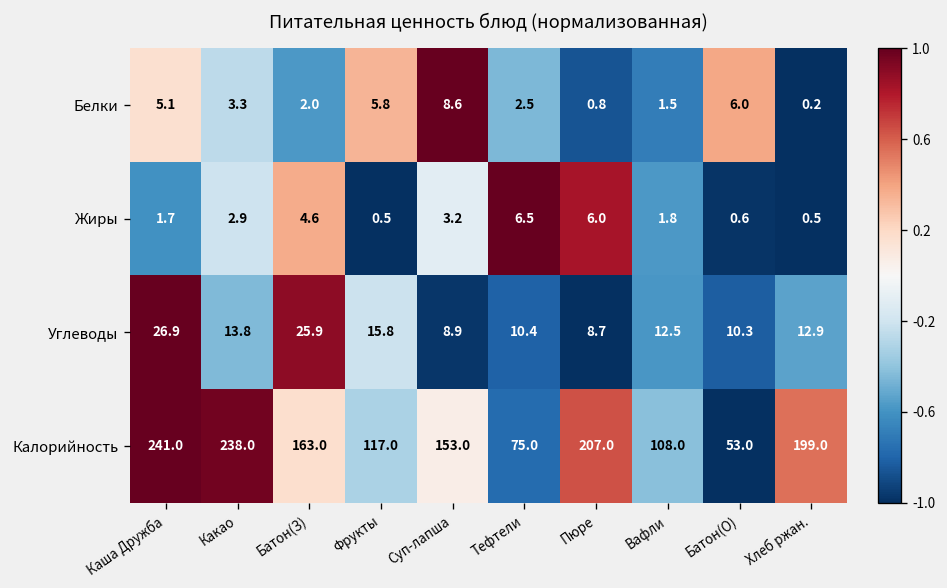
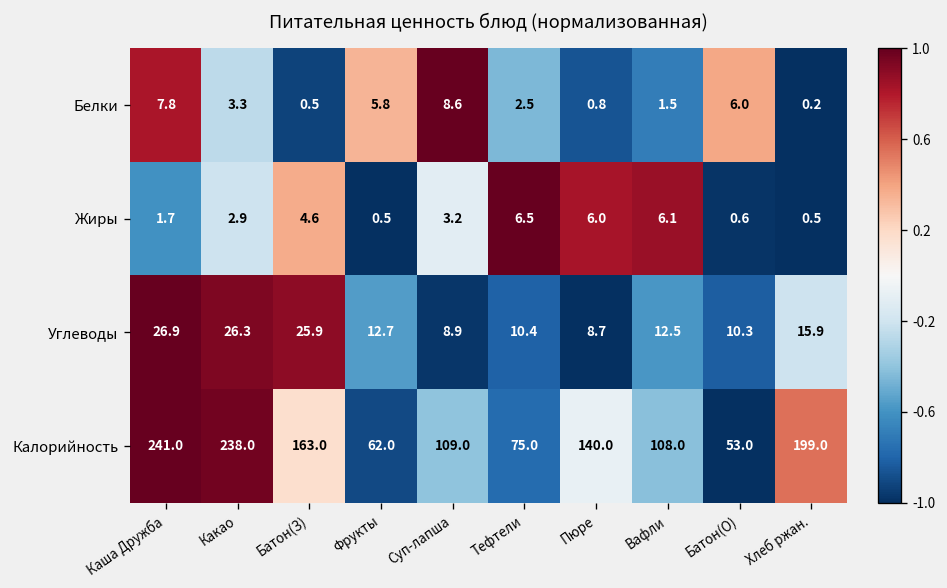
Белки, Каша Дружба: 5.1 -> 7.8
Белки, Батон(З): 2.0 -> 0.5
Жиры, Вафли: 1.8 -> 6.1
Углеводы, Какао: 13.8 -> 26.3
Углеводы, Фрукты: 15.8 -> 12.7
Углеводы, Хлеб ржан.: 12.9 -> 15.9
Калорийность, Фрукты: 117.0 -> 62.0
Калорийность, Суп-лапша: 153.0 -> 109.0
Калорийность, Пюре: 207.0 -> 140.0
